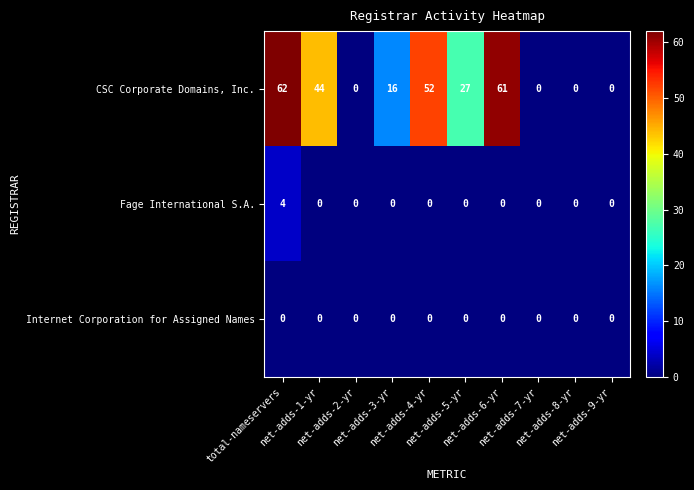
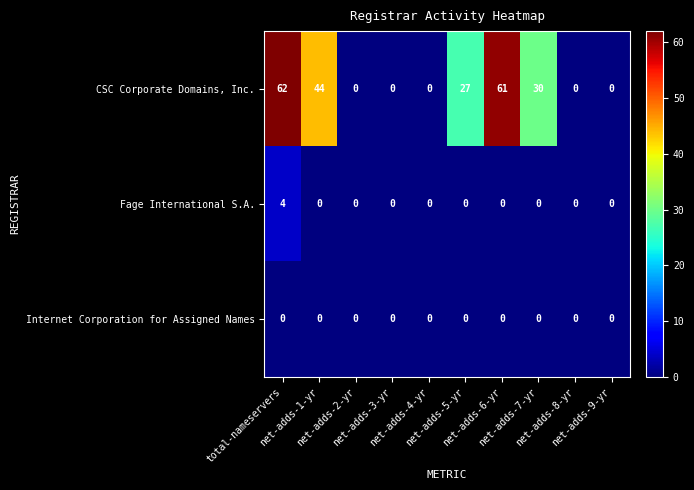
CSC Corporate Domains, Inc., net-adds-3-yr: 16 -> 0
CSC Corporate Domains, Inc., net-adds-4-yr: 52 -> 0
CSC Corporate Domains, Inc., net-adds-7-yr: 0 -> 30
